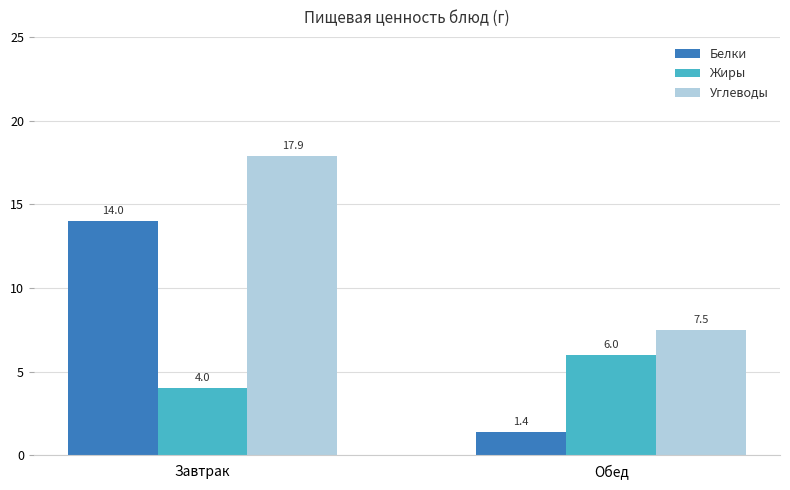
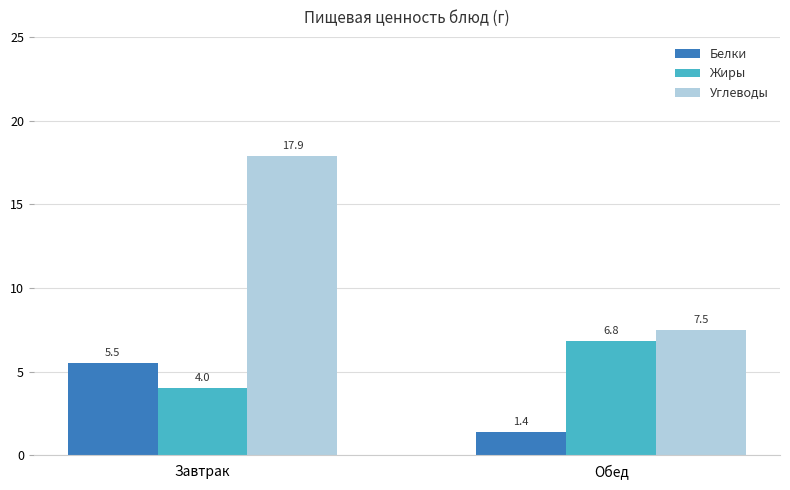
Белки, Завтрак: 14.0 -> 5.5
Жиры, Обед: 6.0 -> 6.8
